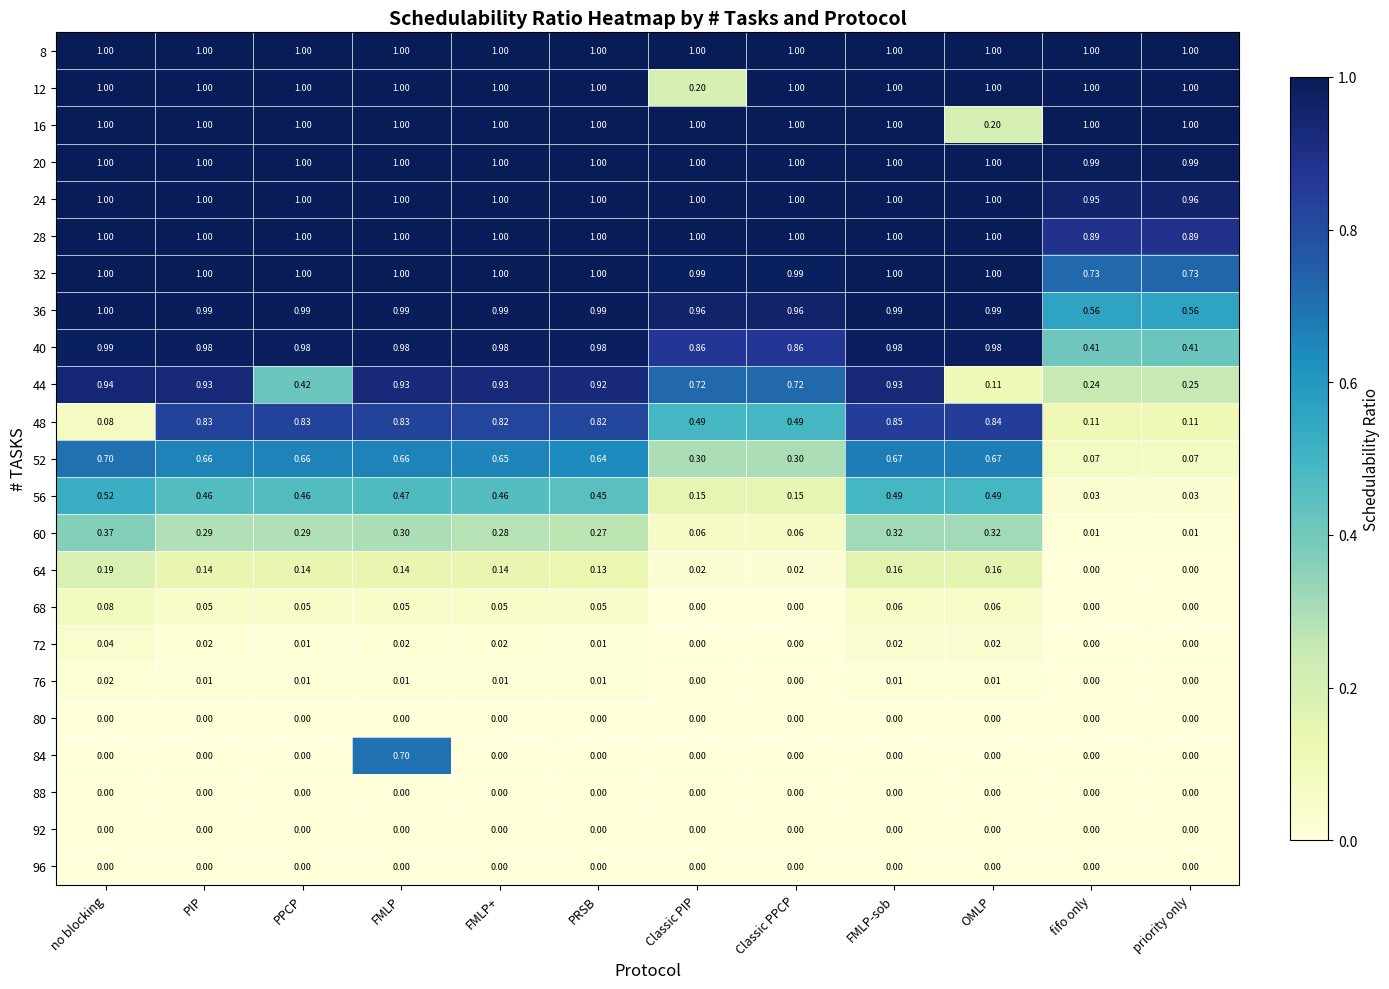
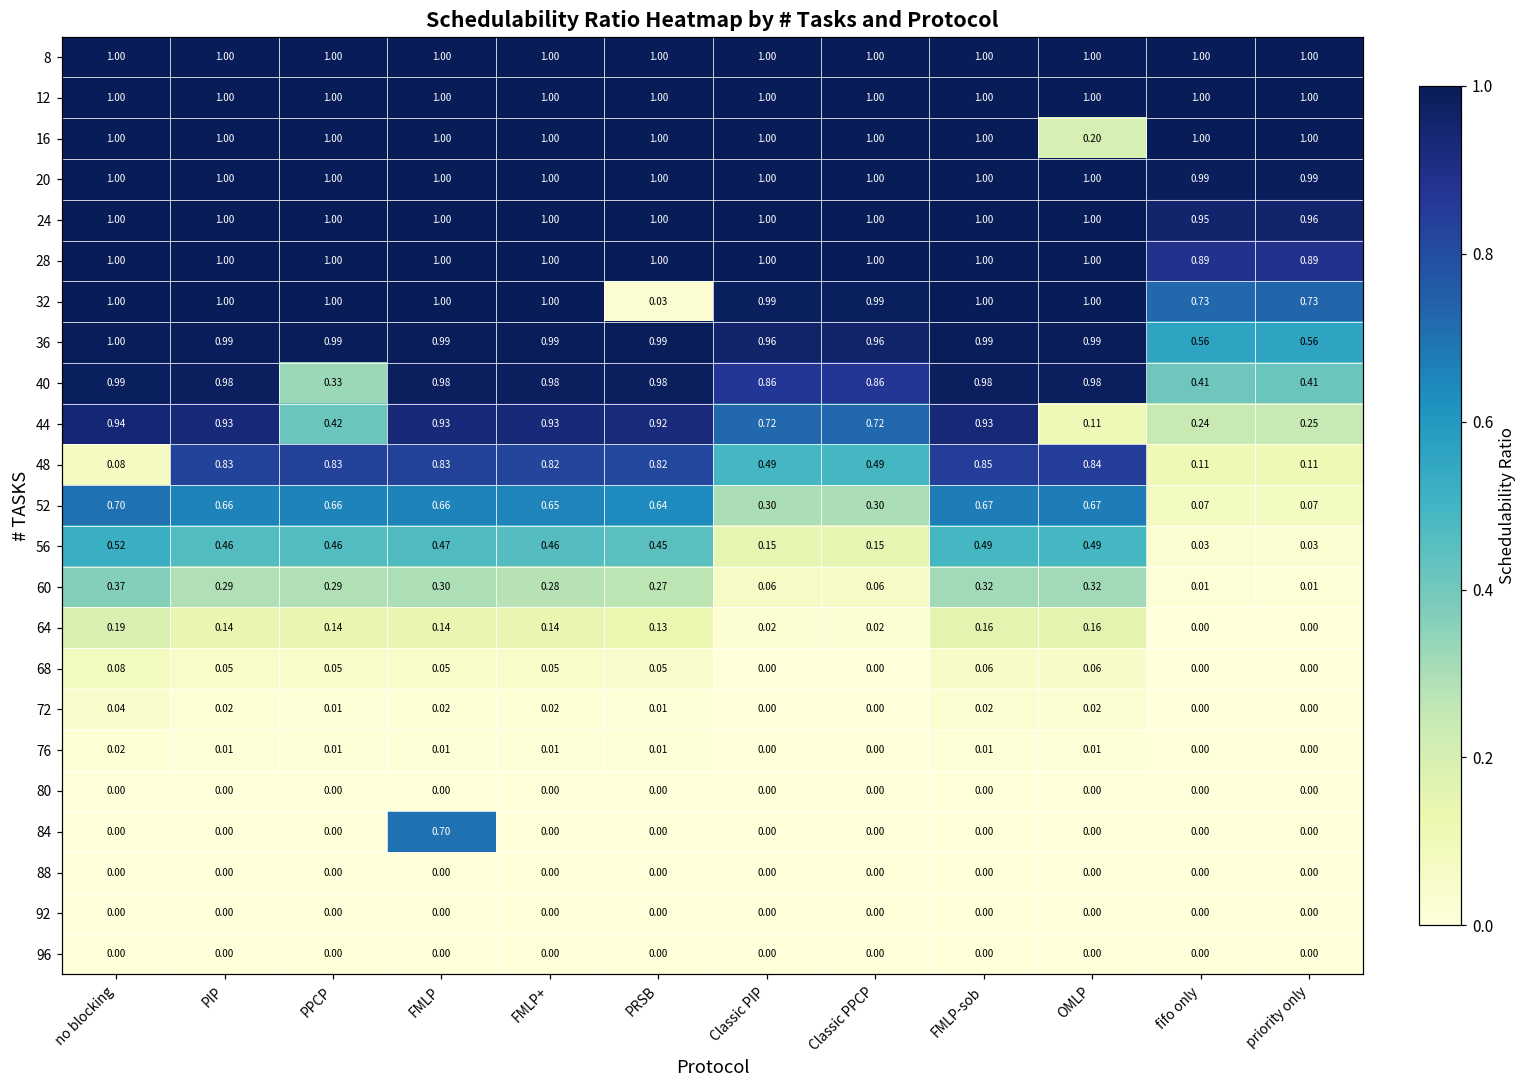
12, Classic PIP: 0.20 -> 1.00
32, PRSB: 1.00 -> 0.03
40, PPCP: 0.98 -> 0.33
